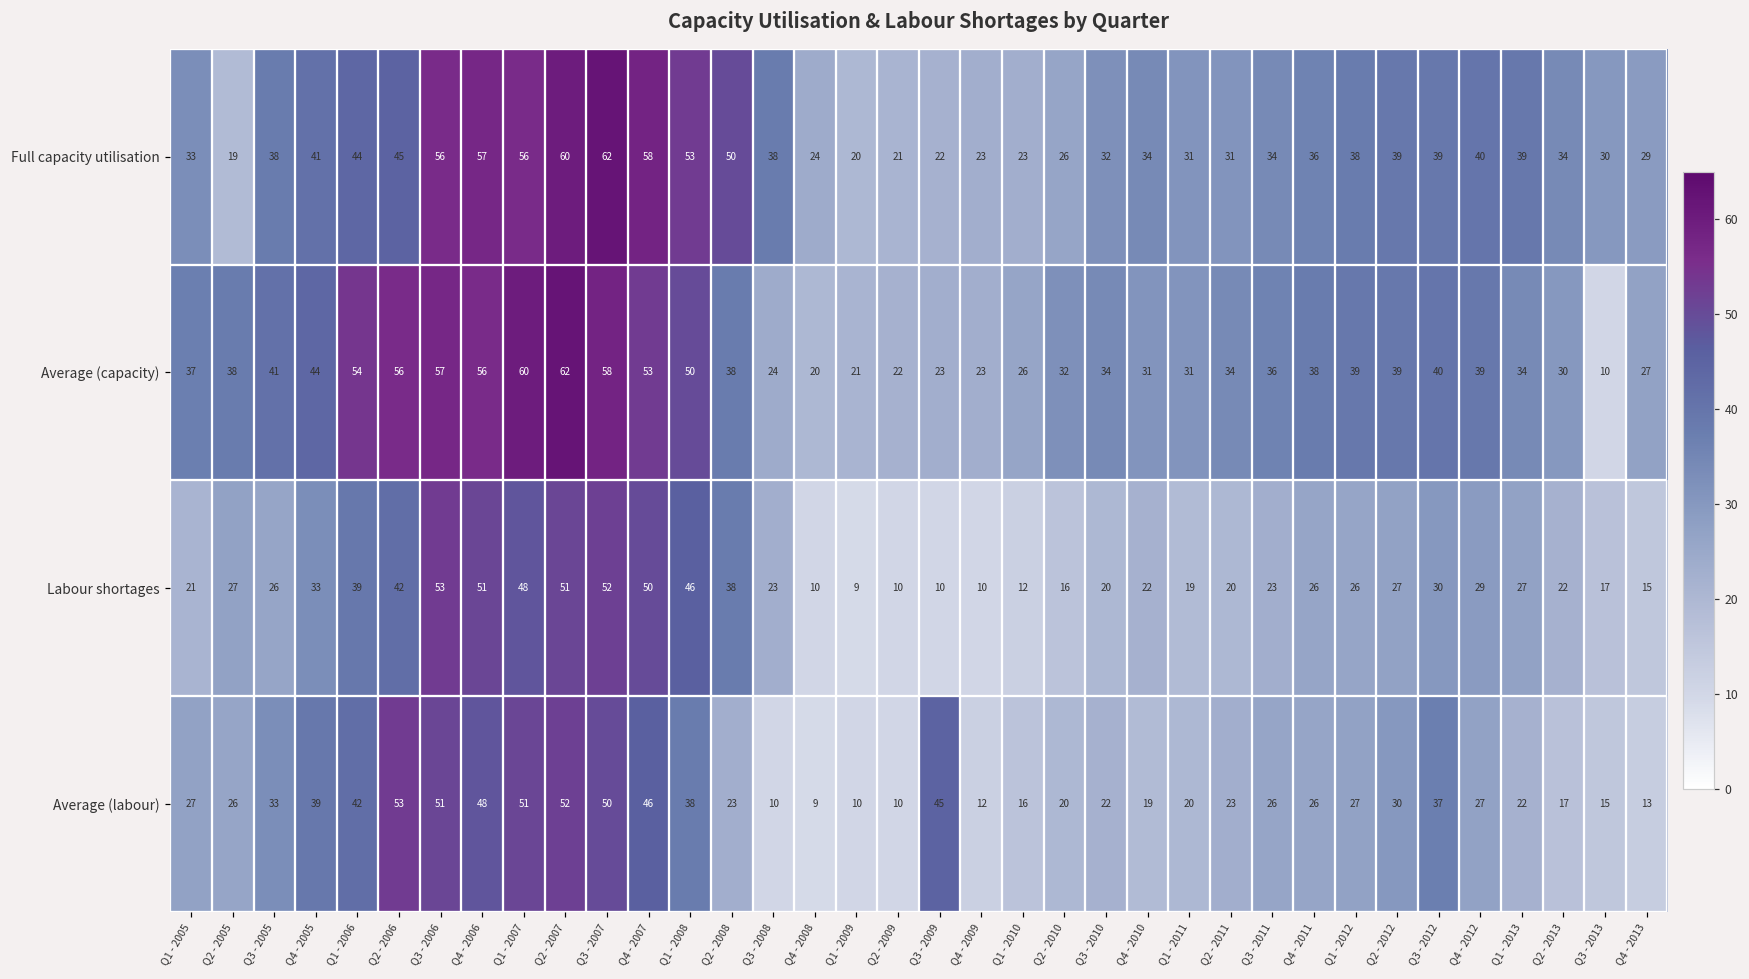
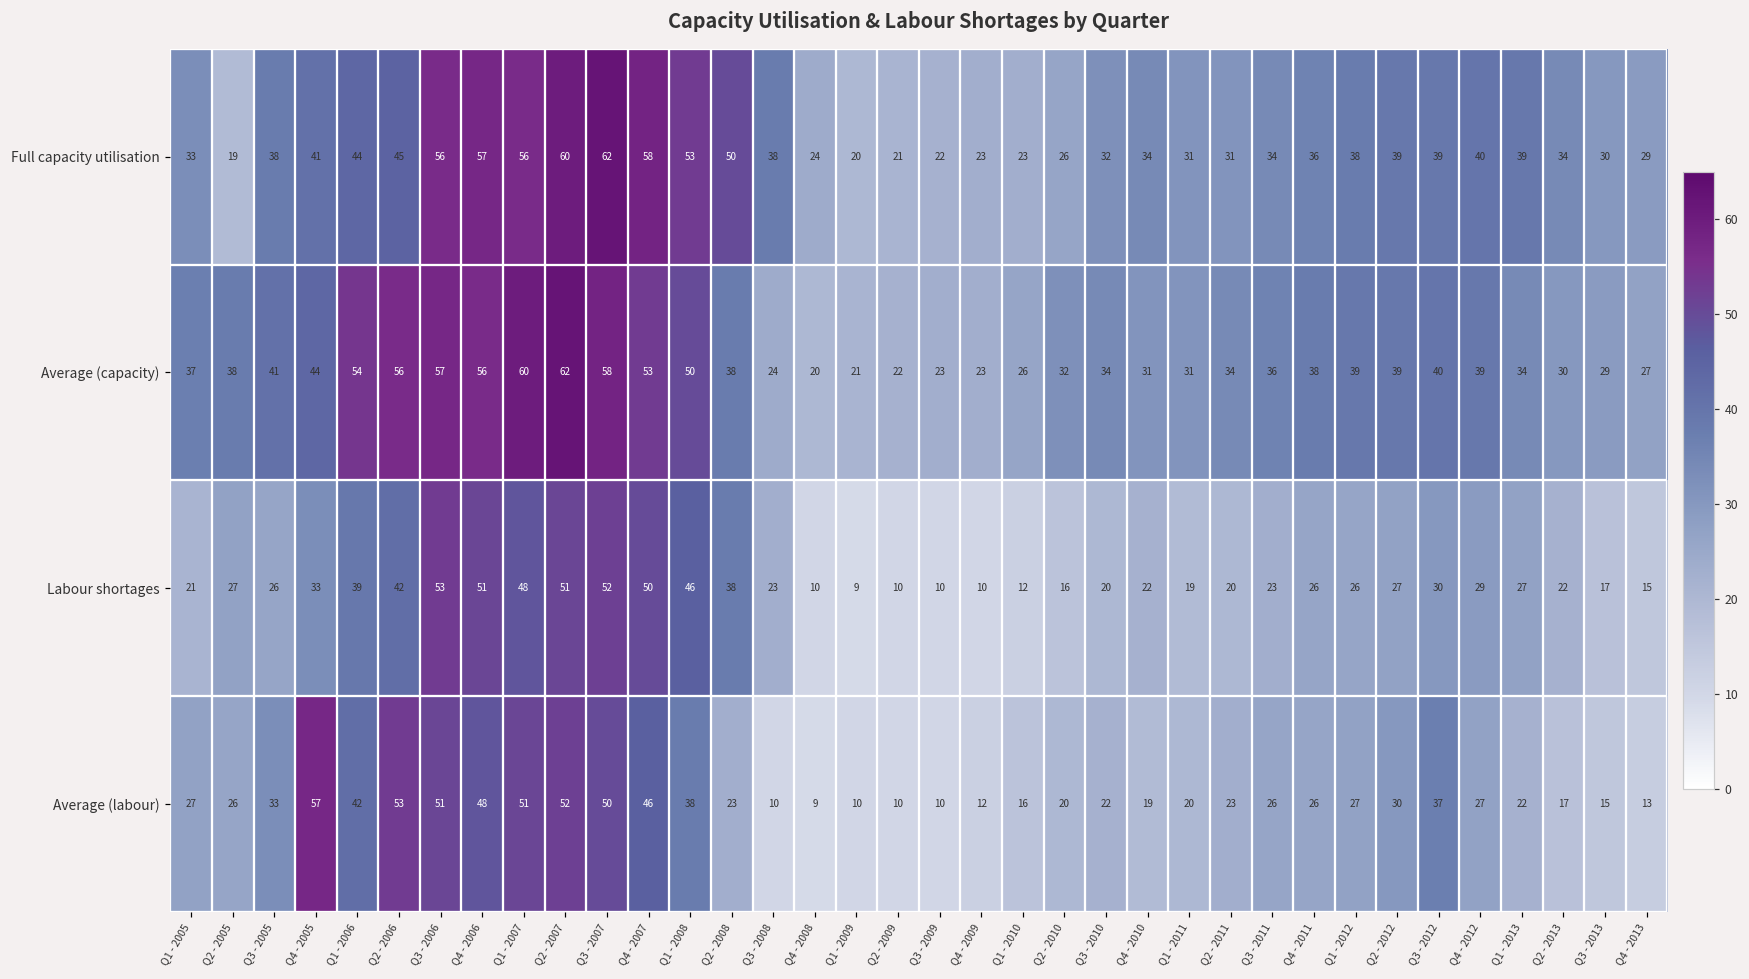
Average (capacity), Q3 - 2013: 10 -> 29
Average (labour), Q4 - 2005: 39 -> 57
Average (labour), Q3 - 2009: 45 -> 10
